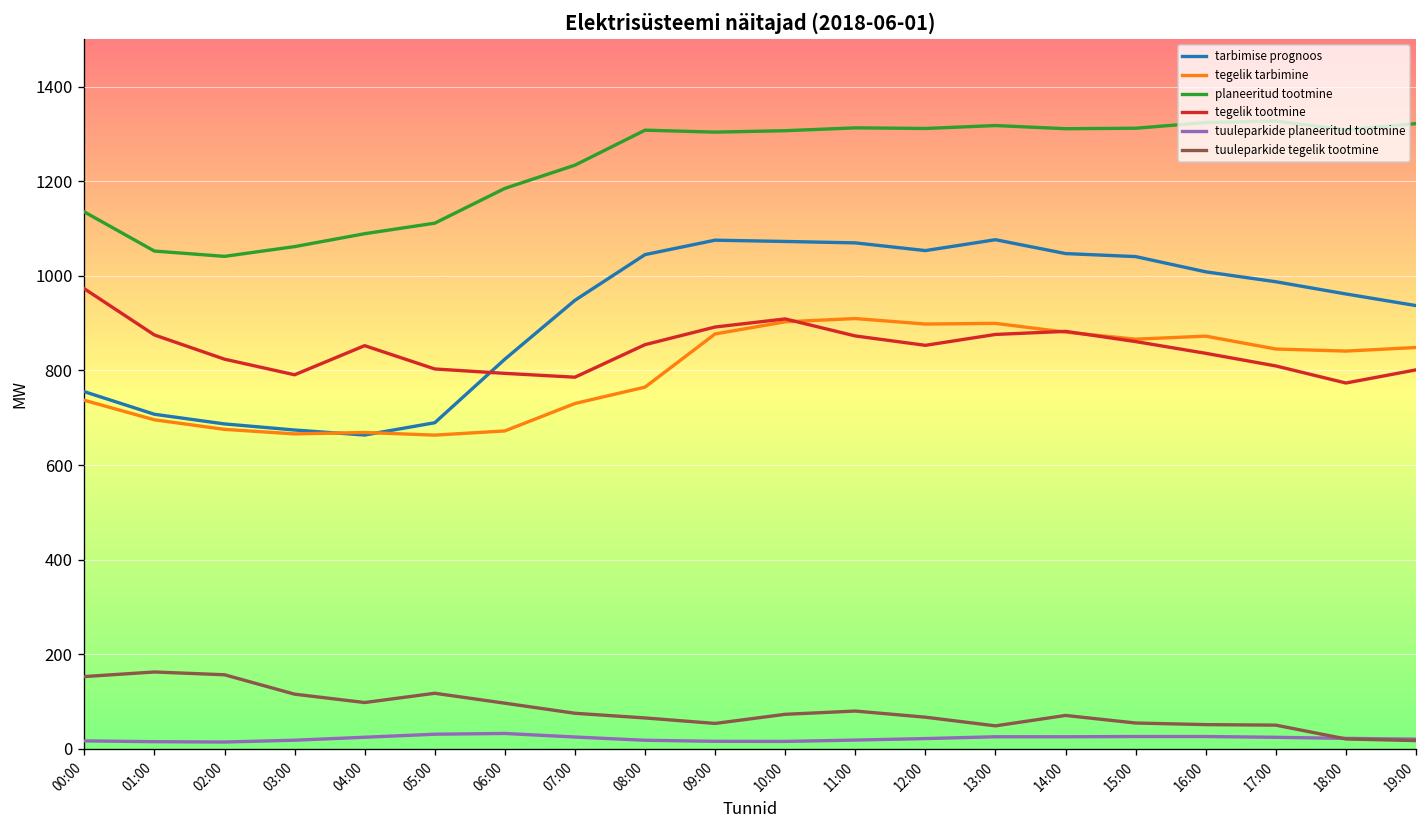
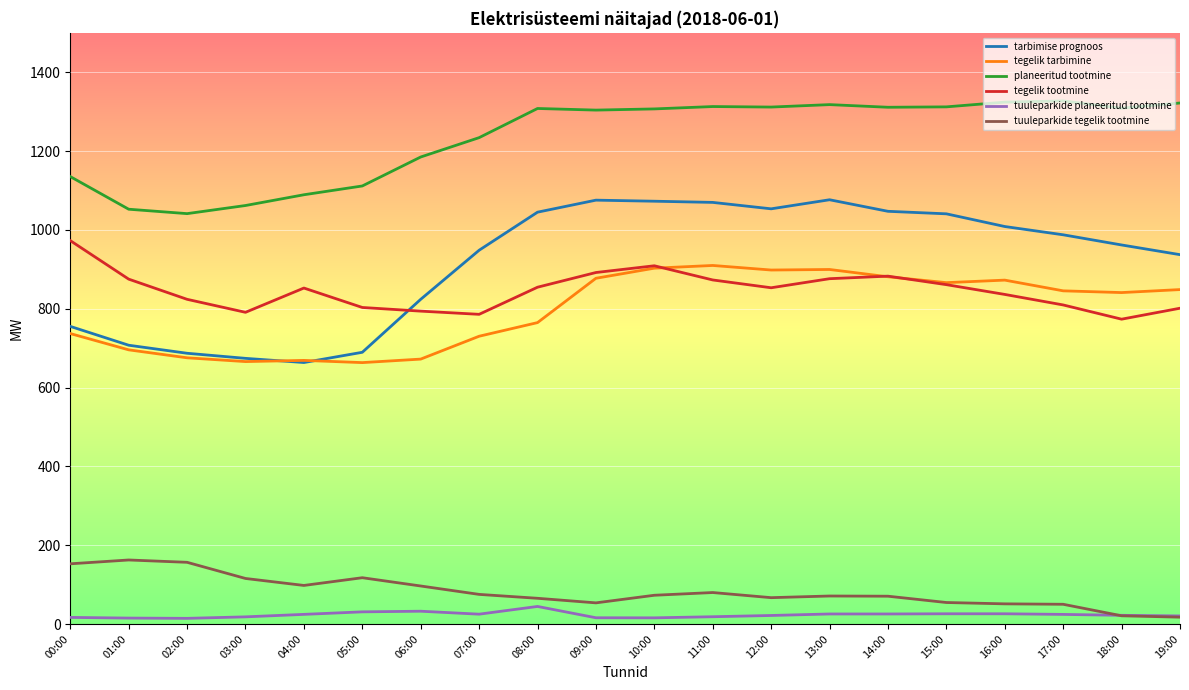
tuuleparkide planeeritud tootmine, 08:00: 20 -> 40
tuuleparkide tegelik tootmine, 13:00: 50 -> 70
